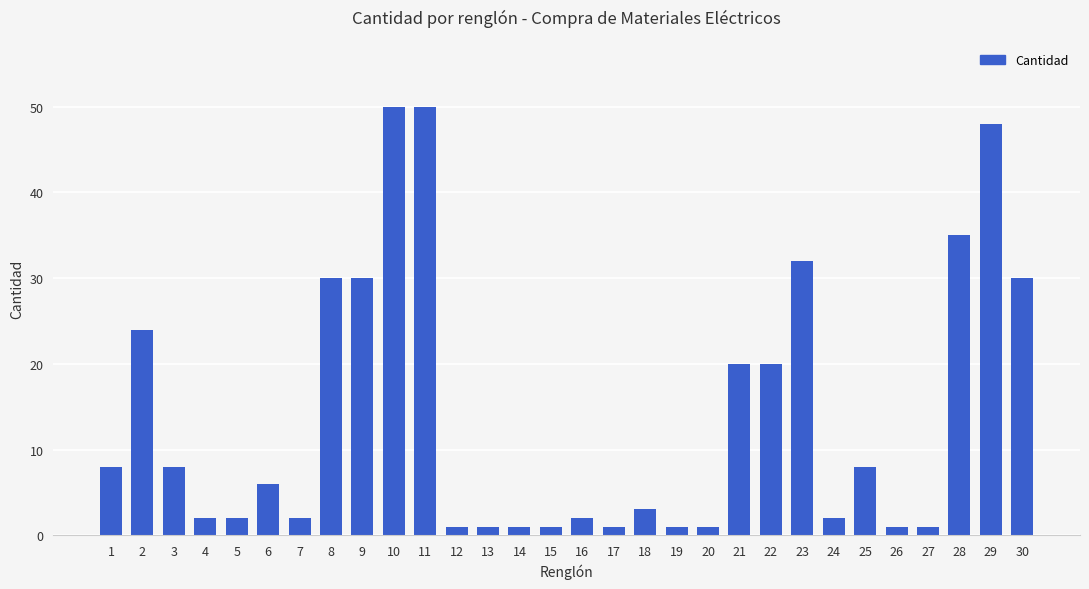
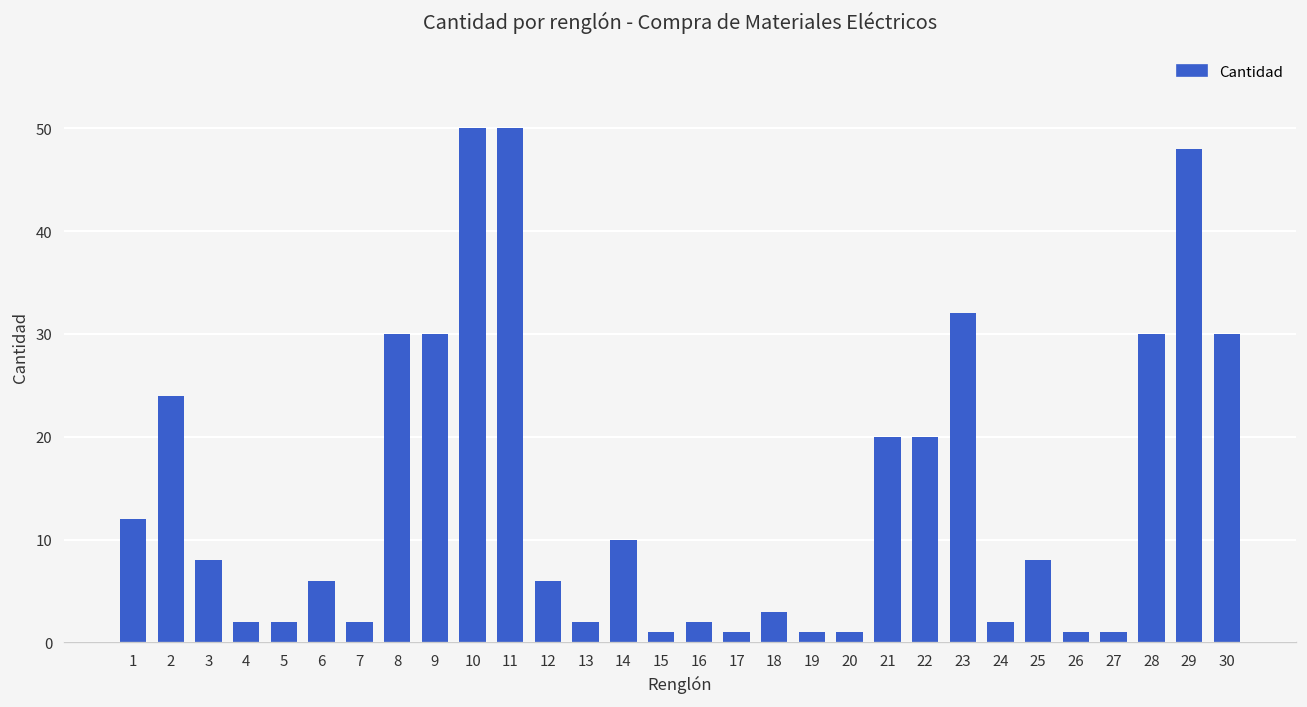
1: 8 -> 12
12: 1 -> 6
13: 1 -> 2
14: 1 -> 10
28: 35 -> 30
